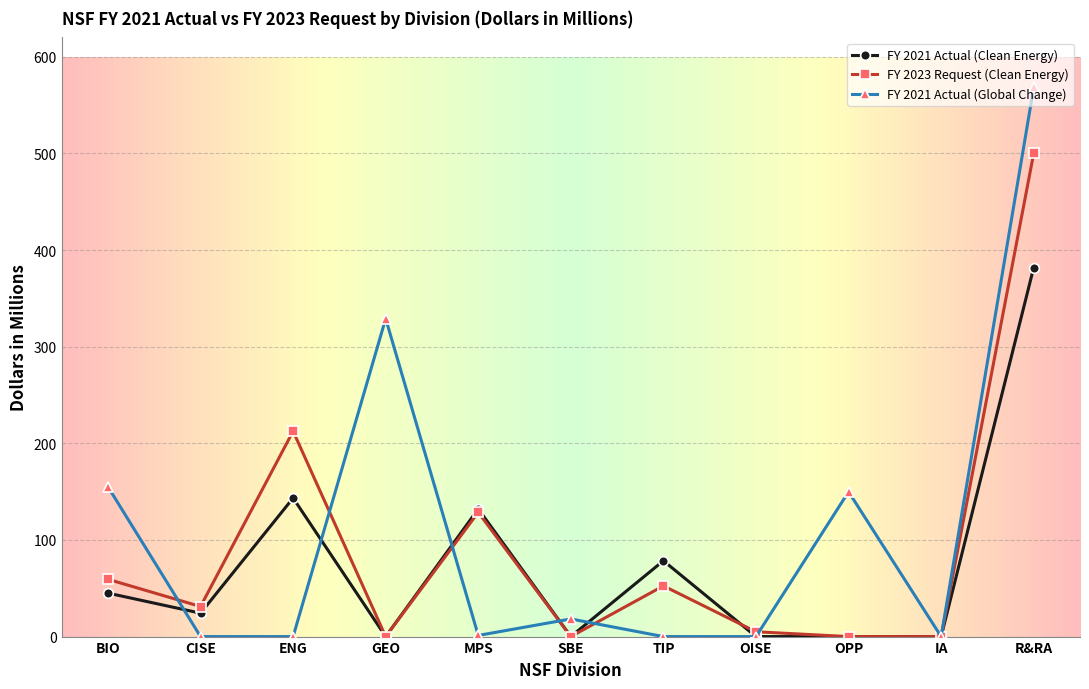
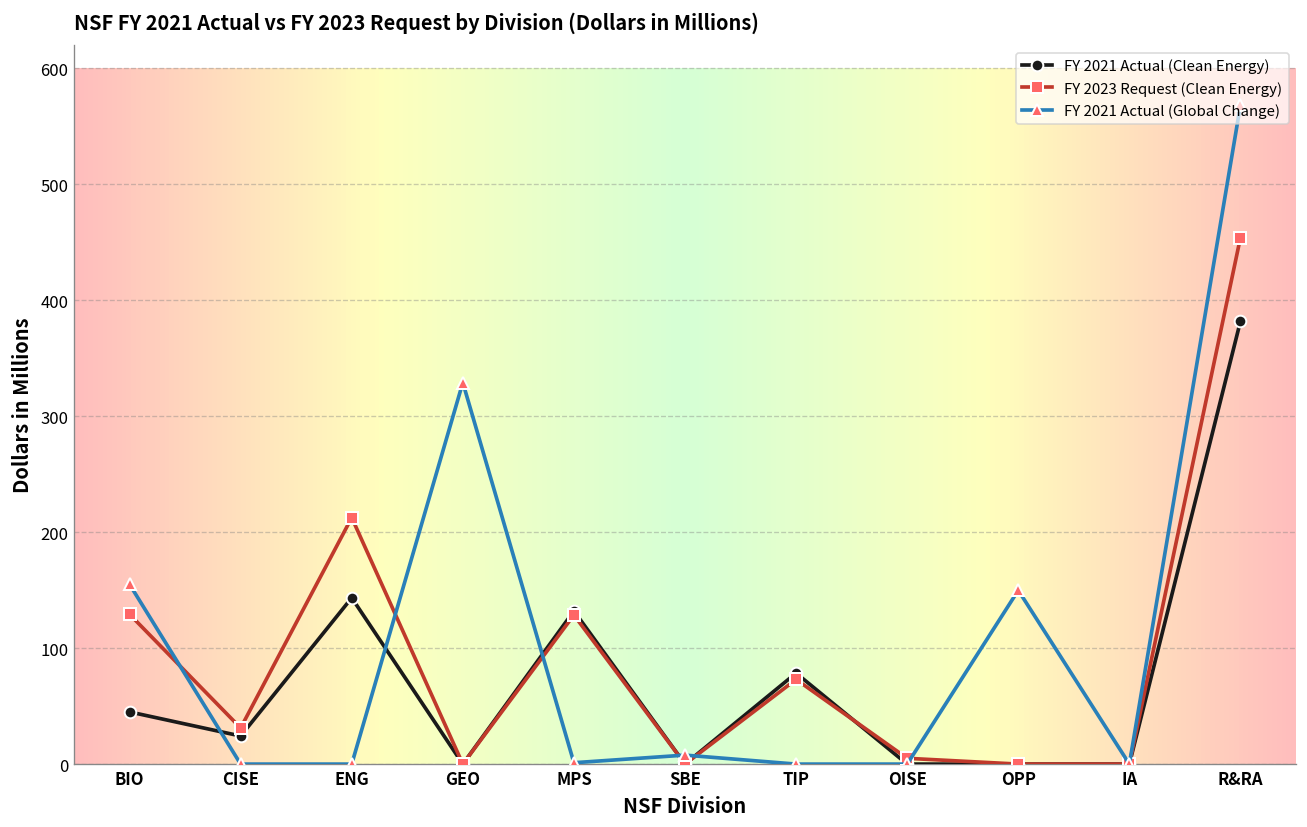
FY 2023 Request (Clean Energy), BIO: 60 -> 130
FY 2021 Actual (Global Change), SBE: 20 -> 10
FY 2023 Request (Clean Energy), TIP: 50 -> 70
FY 2023 Request (Clean Energy), R&RA: 500 -> 450
